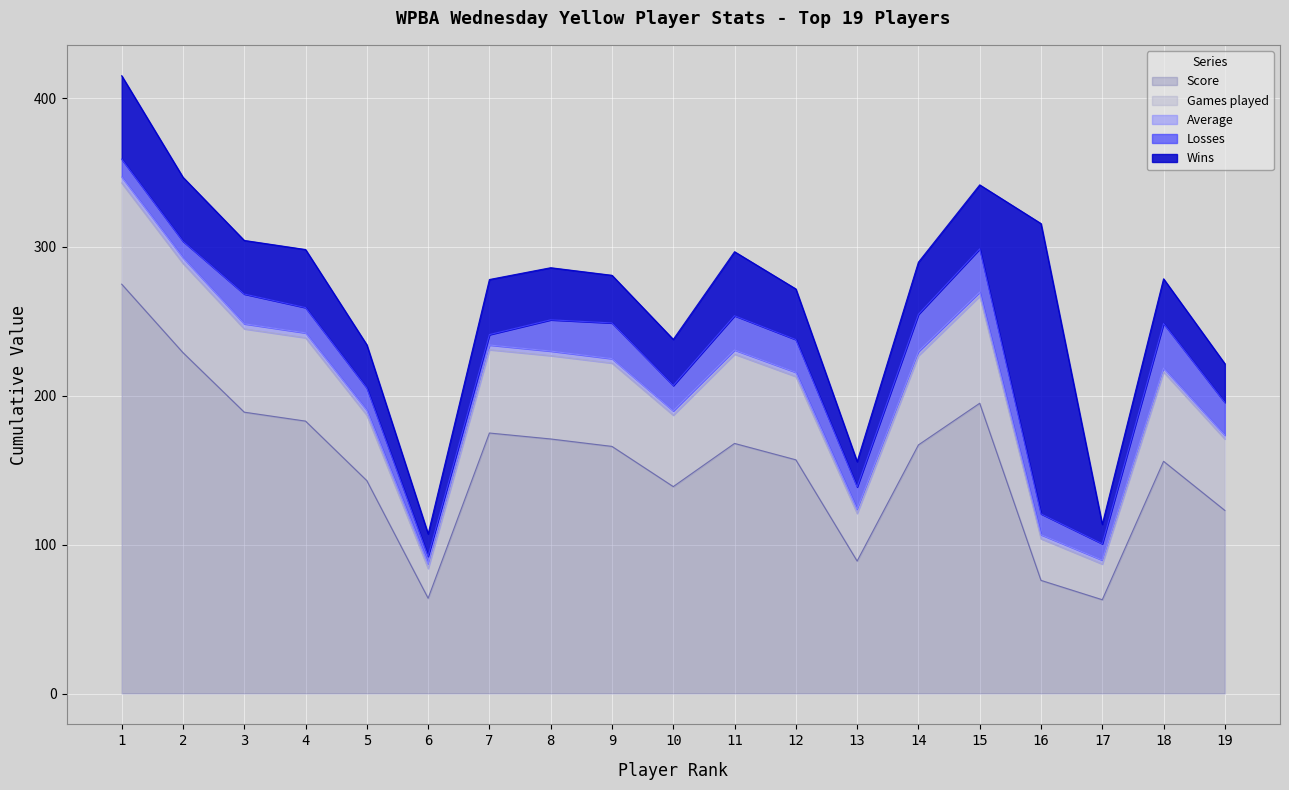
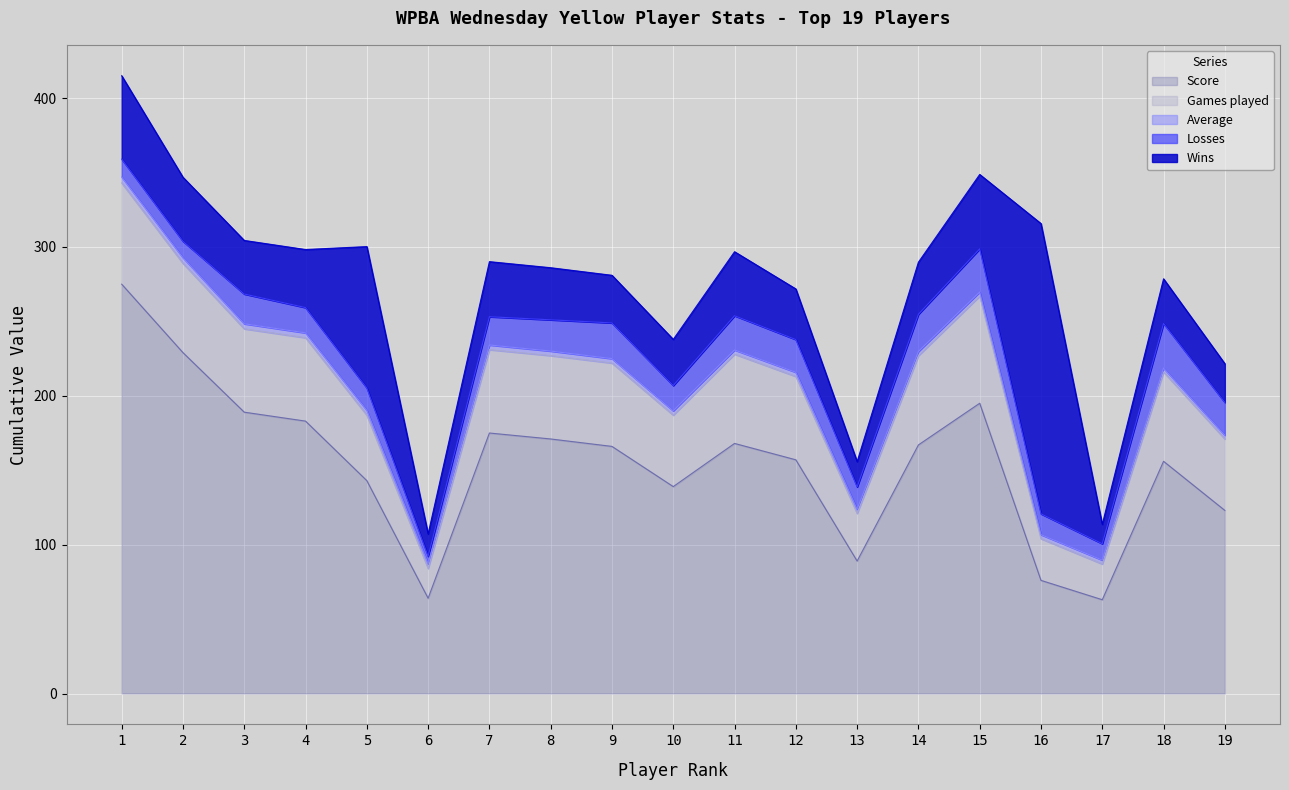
Wins, 5: 29 -> 95
Losses, 7: 7 -> 19
Wins, 15: 43 -> 50
